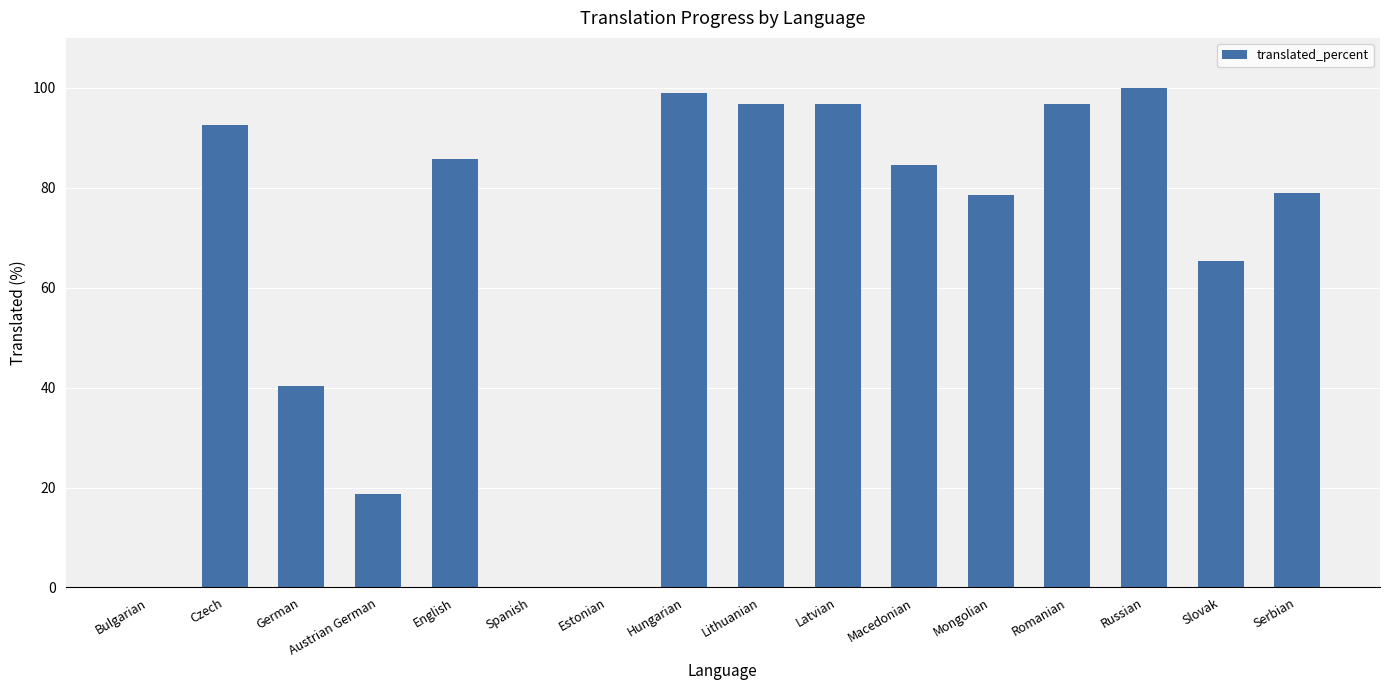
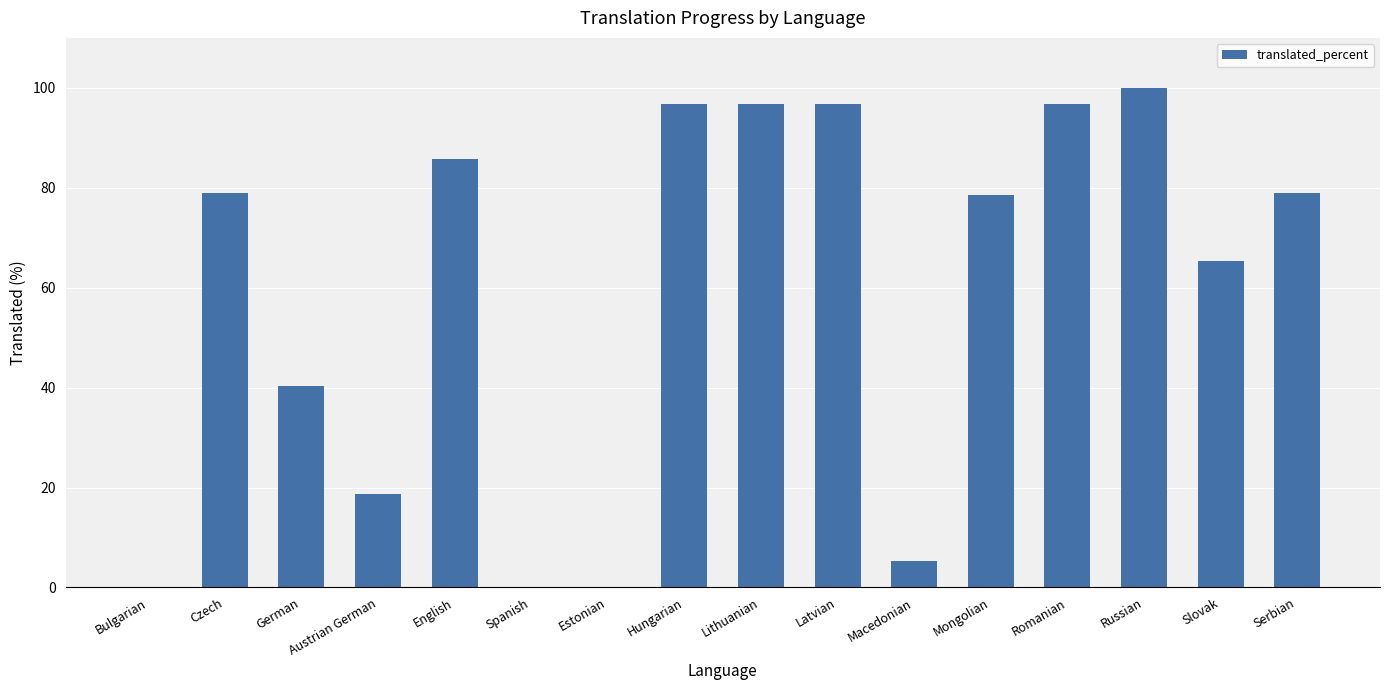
Czech: 93 -> 79
Hungarian: 99 -> 97
Macedonian: 85 -> 5
